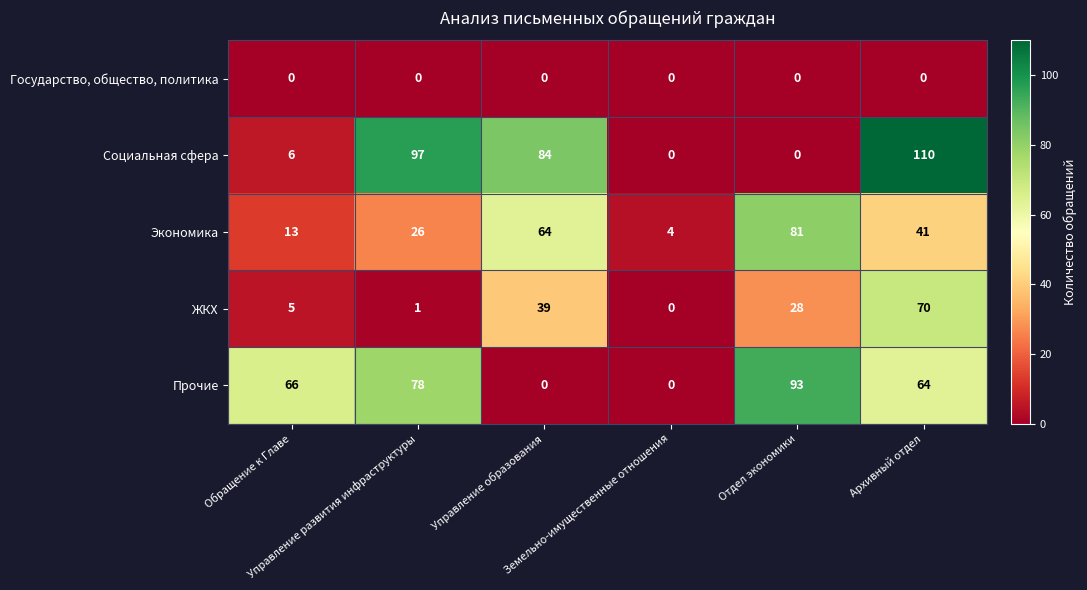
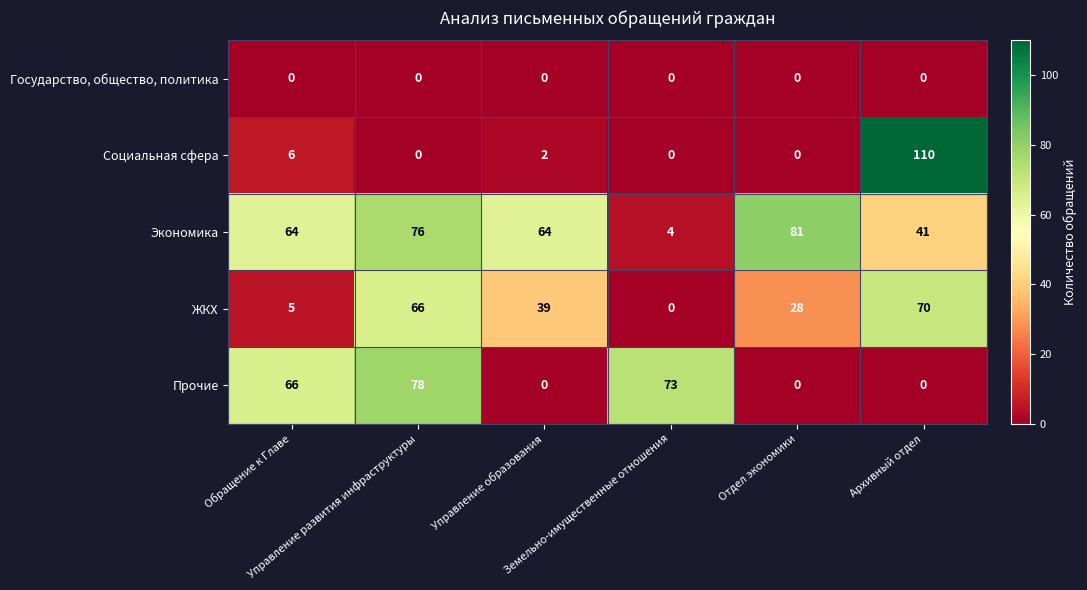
Социальная сфера, Управление развития инфраструктуры: 97 -> 0
Социальная сфера, Управление образования: 84 -> 2
Экономика, Обращение к Главе: 13 -> 64
Экономика, Управление развития инфраструктуры: 26 -> 76
ЖКХ, Управление развития инфраструктуры: 1 -> 66
Прочие, Земельно-имущественные отношения: 0 -> 73
Прочие, Отдел экономики: 93 -> 0
Прочие, Архивный отдел: 64 -> 0
